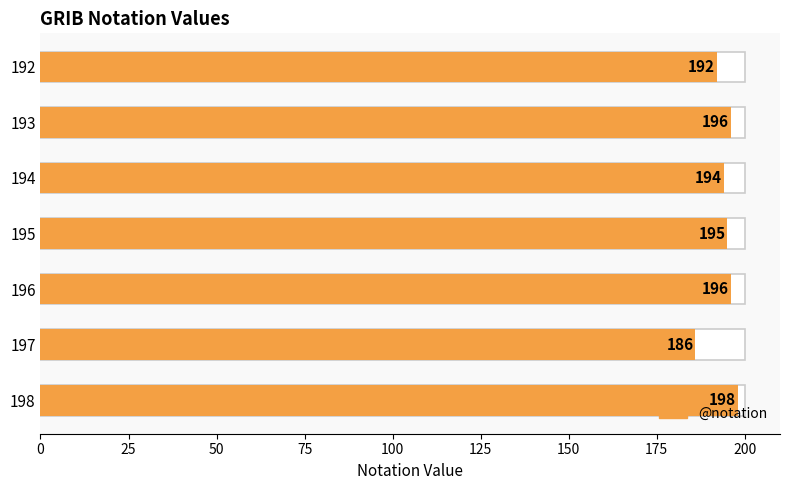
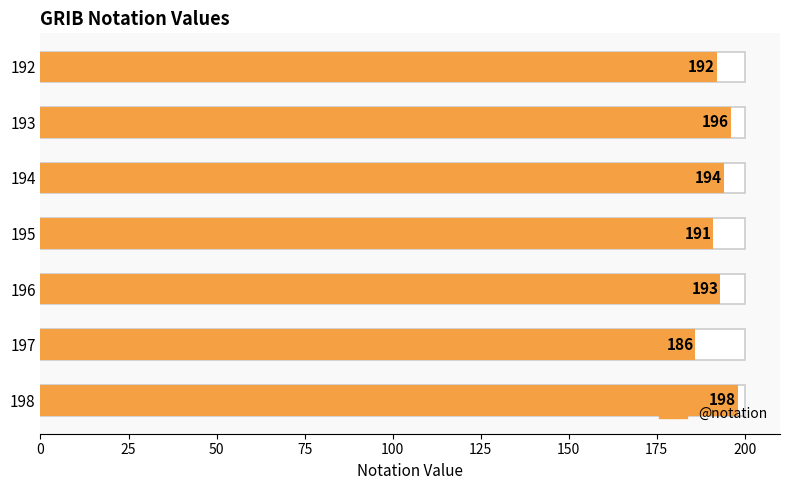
@notation, 195: 195 -> 191
@notation, 196: 196 -> 193
